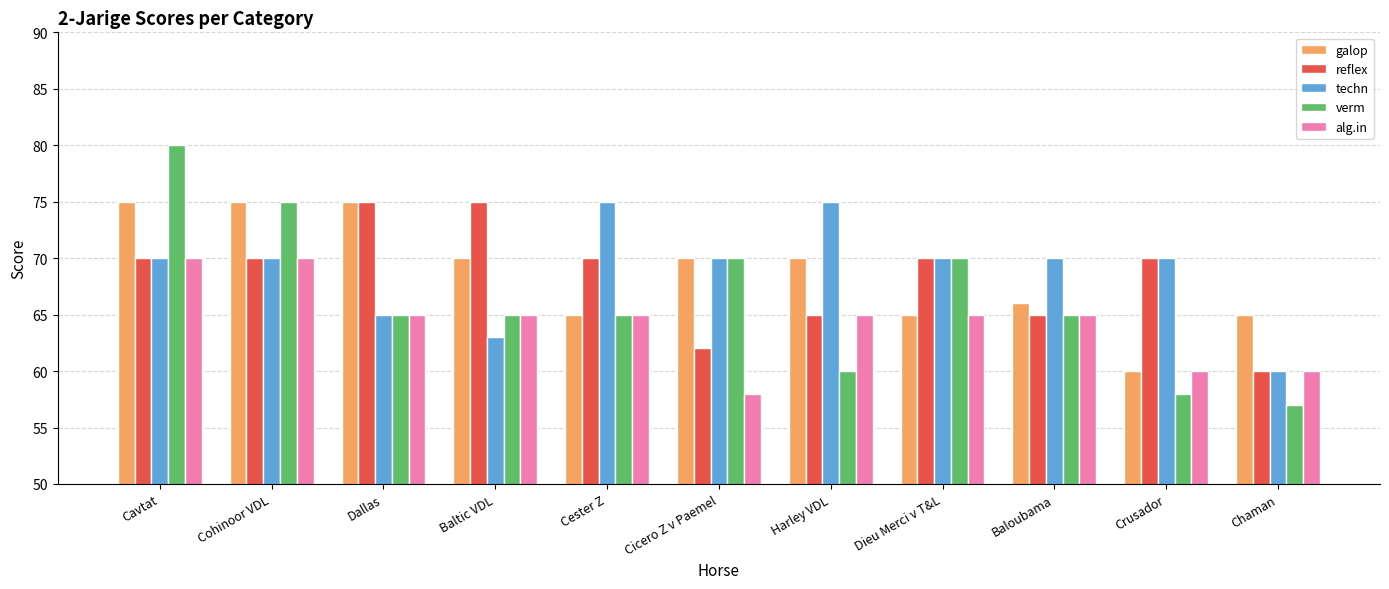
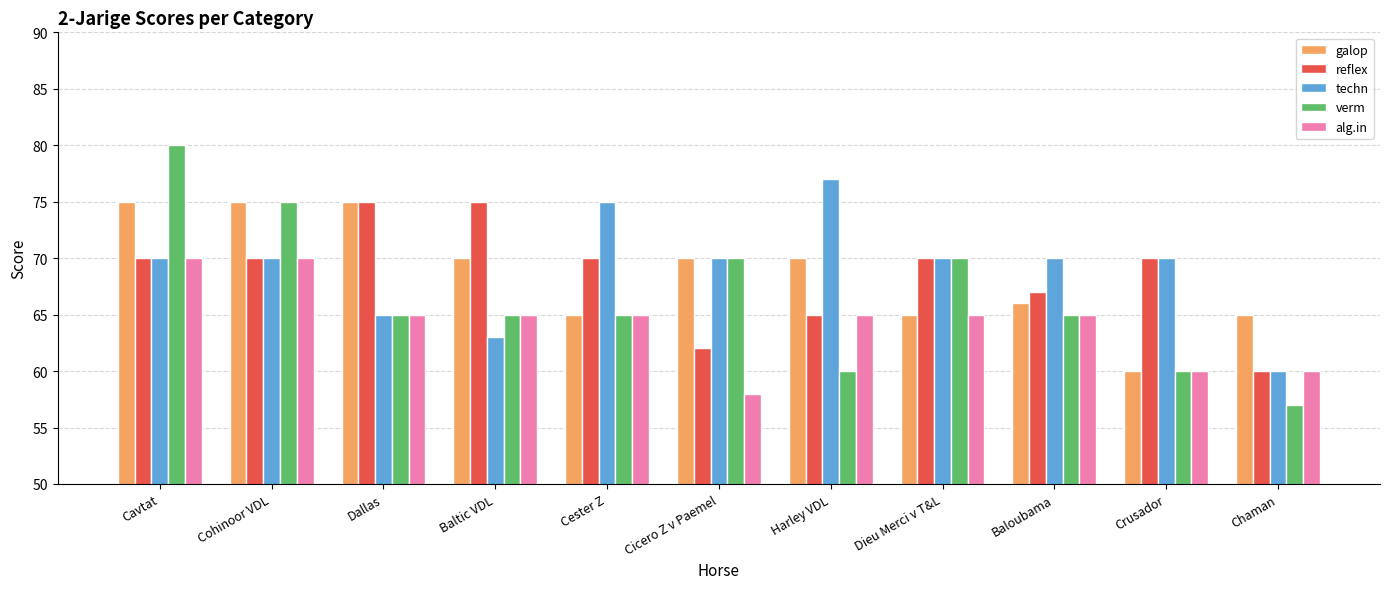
techn, Harley VDL: 75 -> 77
reflex, Baloubama: 65 -> 67
verm, Crusador: 58 -> 60
